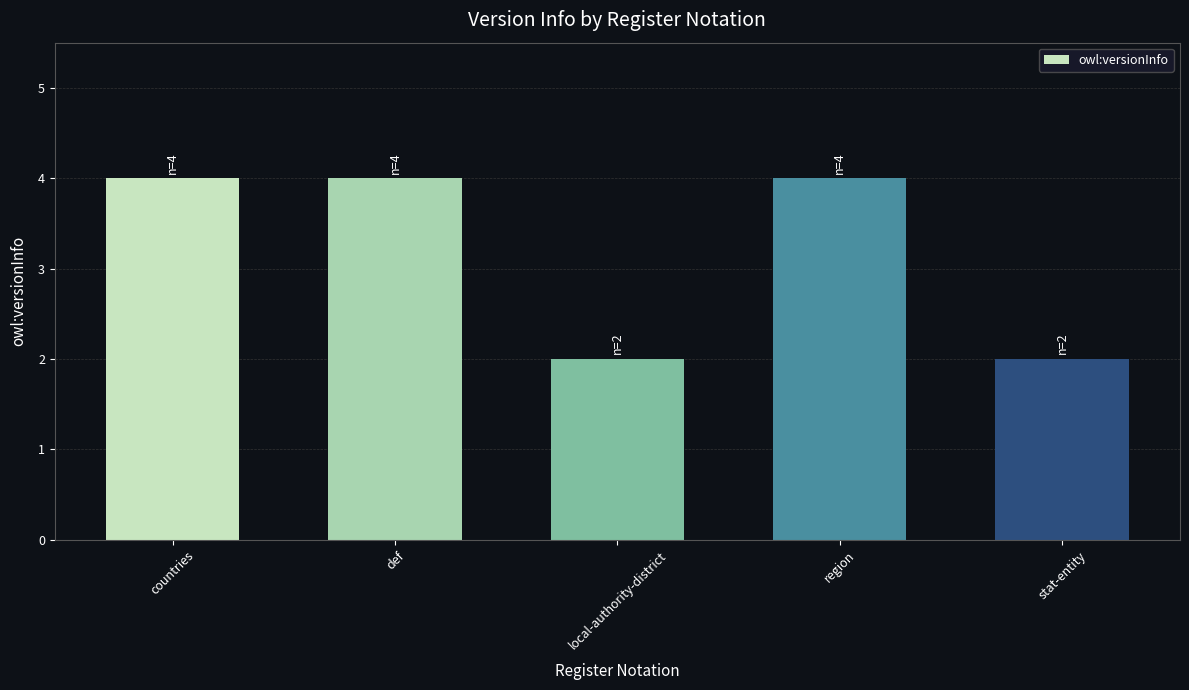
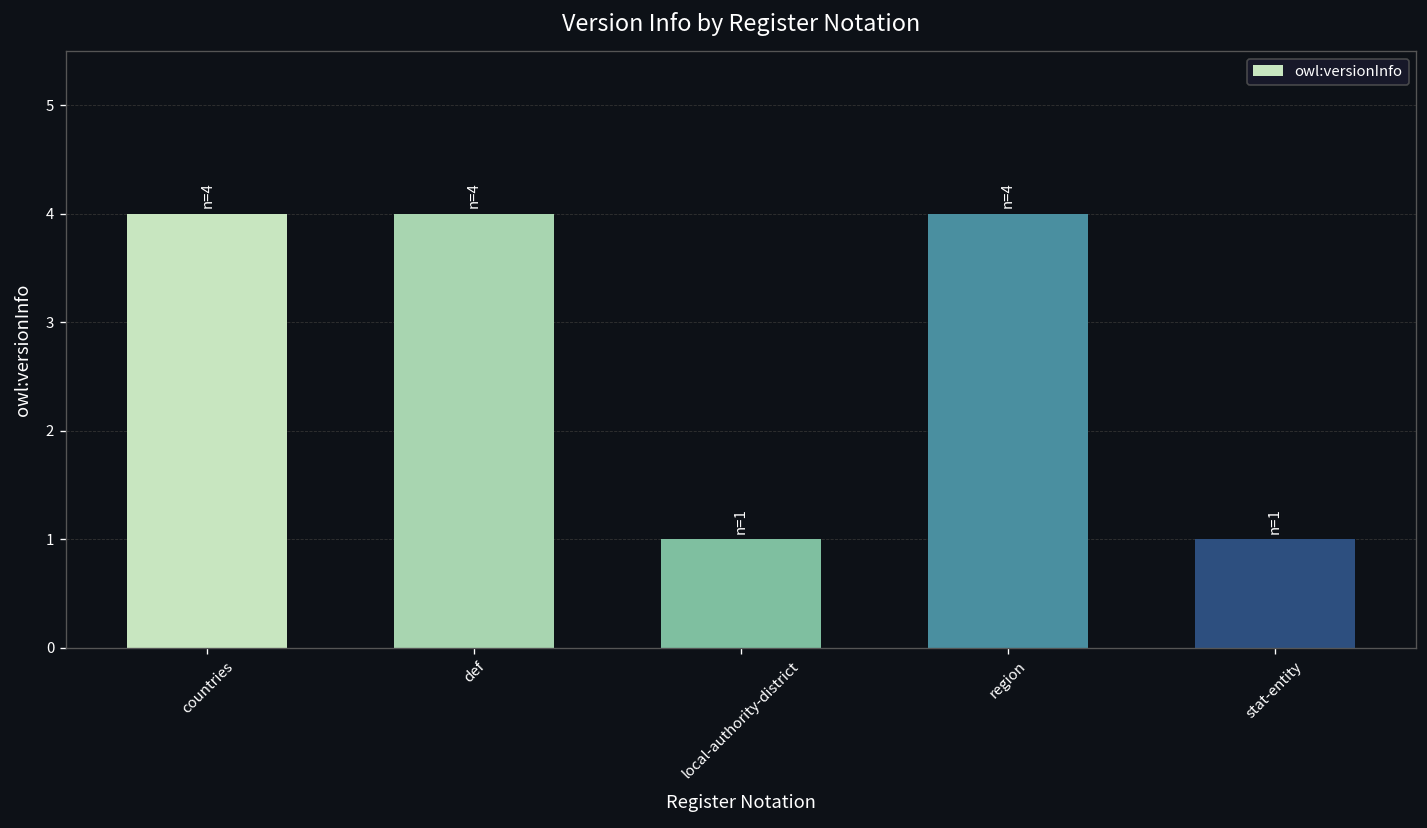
local-authority-district: 2 -> 1
stat-entity: 2 -> 1
